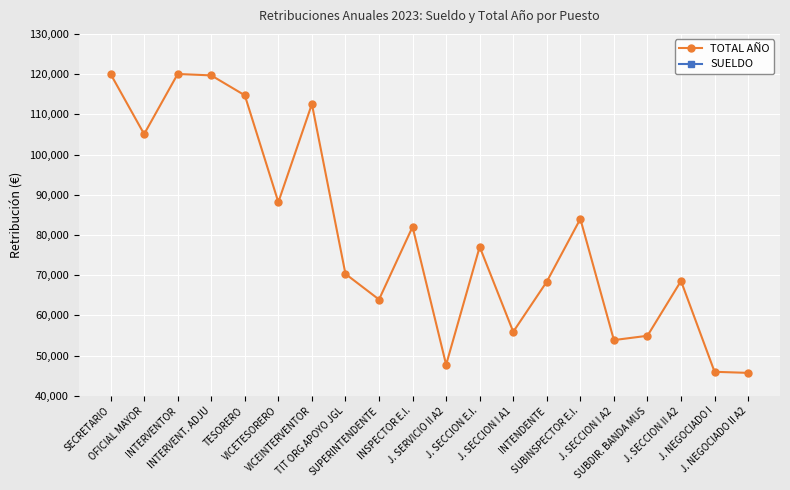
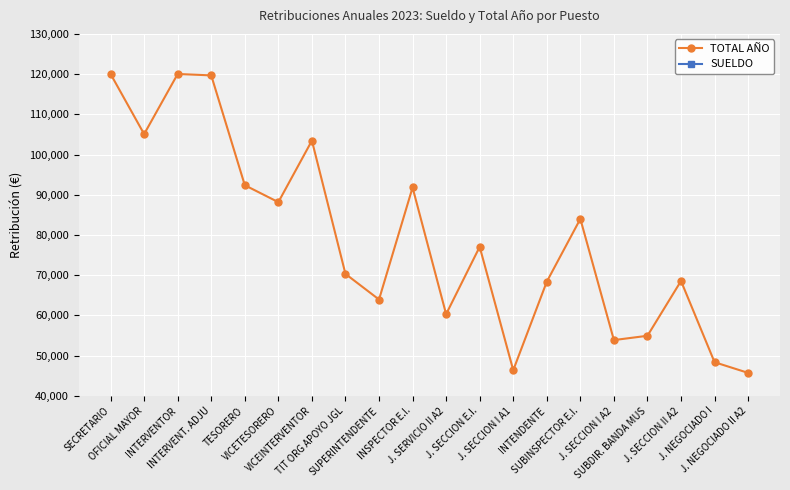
TOTAL AÑO, TESORERO: 115,000 -> 92,000
TOTAL AÑO, VICEINTERVENTOR: 113,000 -> 103,000
TOTAL AÑO, INSPECTOR E.I.: 82,000 -> 92,000
TOTAL AÑO, J. SERVICIO II A2: 48,000 -> 60,000
TOTAL AÑO, J. SECCION I A1: 56,000 -> 46,000
TOTAL AÑO, J. NEGOCIADO I: 46,000 -> 48,000
